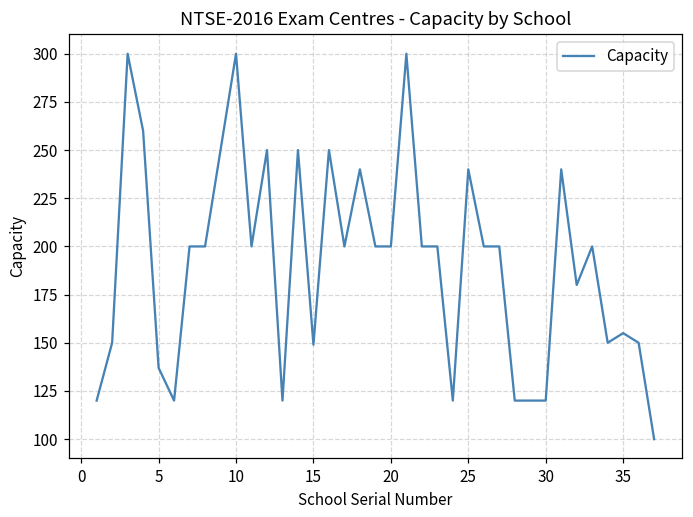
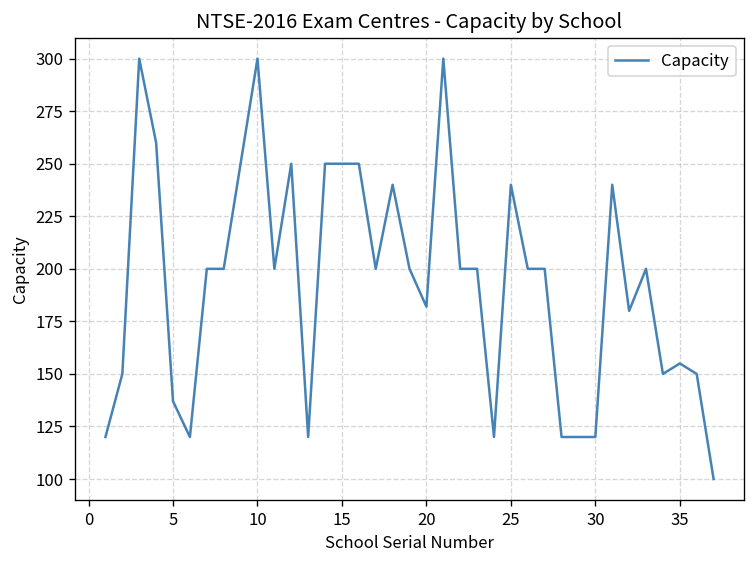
15: 149 -> 250
20: 200 -> 182
